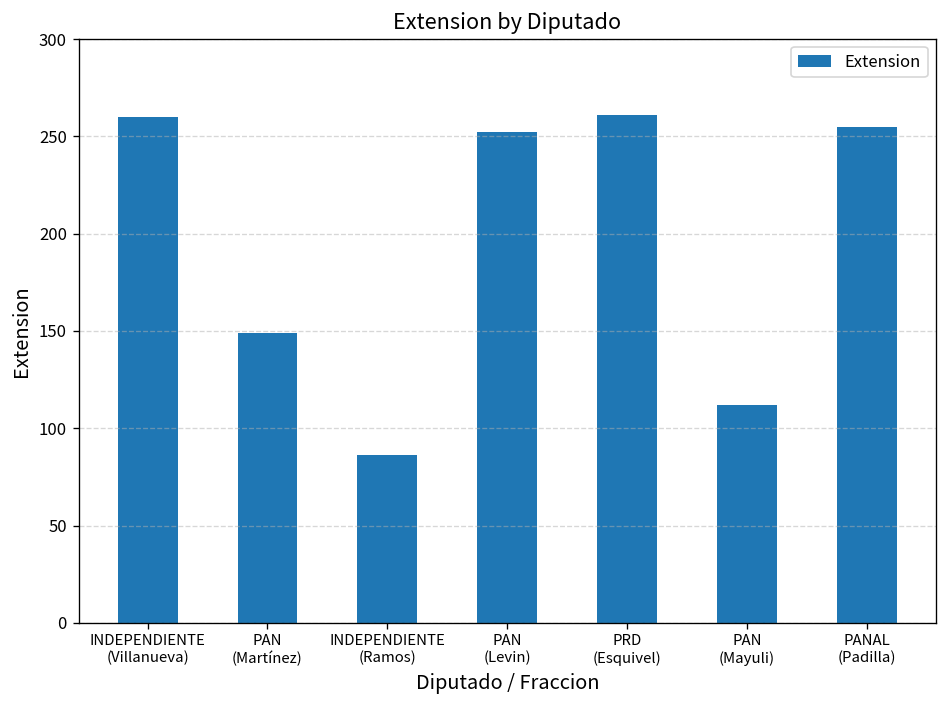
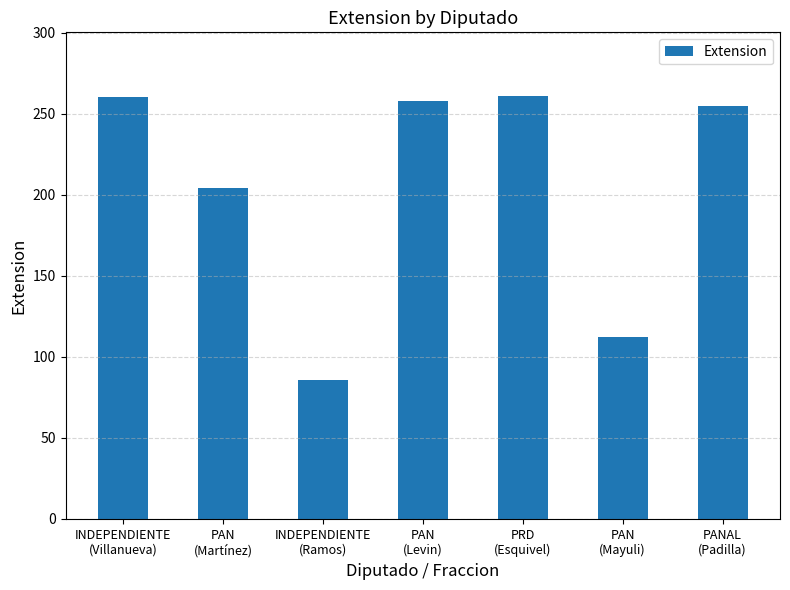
PAN (Martínez): 149 -> 204
PAN (Levin): 252 -> 258
